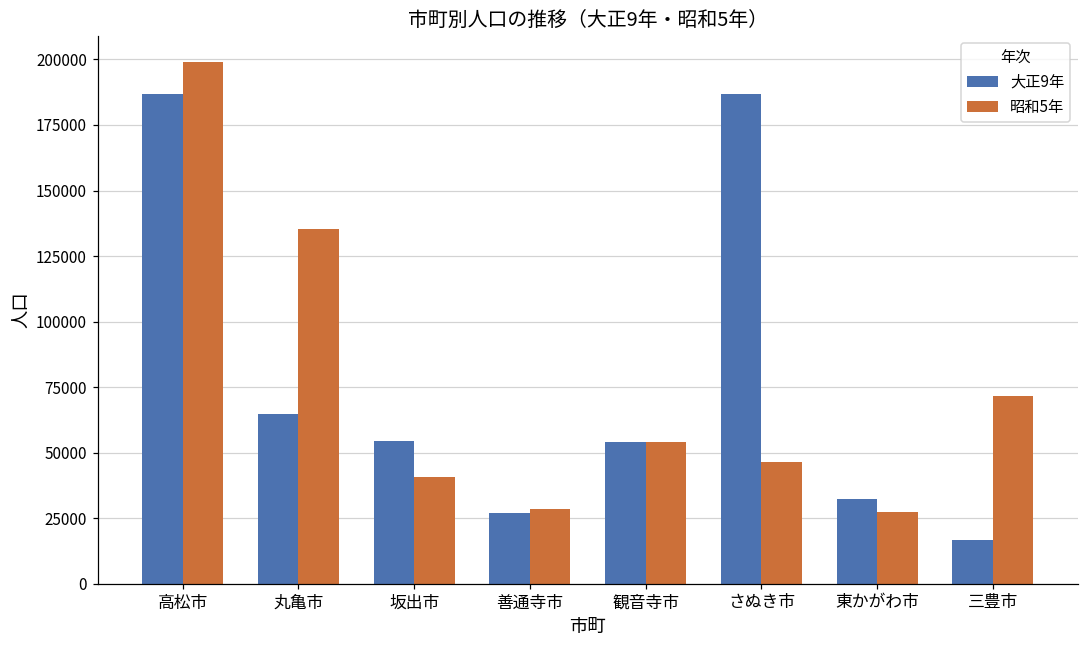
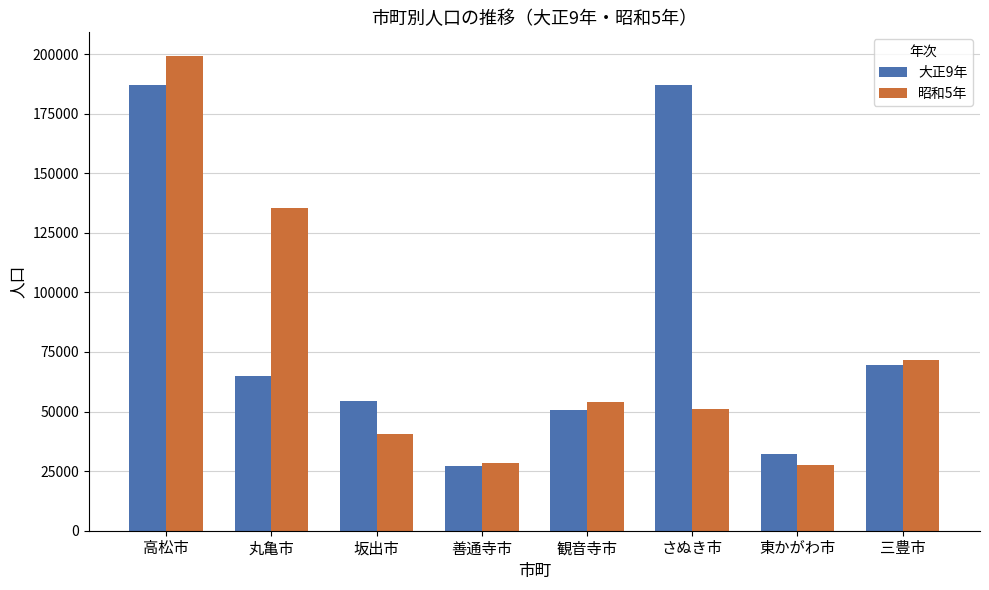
大正9年, 観音寺市: 54000 -> 50000
昭和5年, さぬき市: 47000 -> 51000
大正9年, 三豊市: 17000 -> 69000
